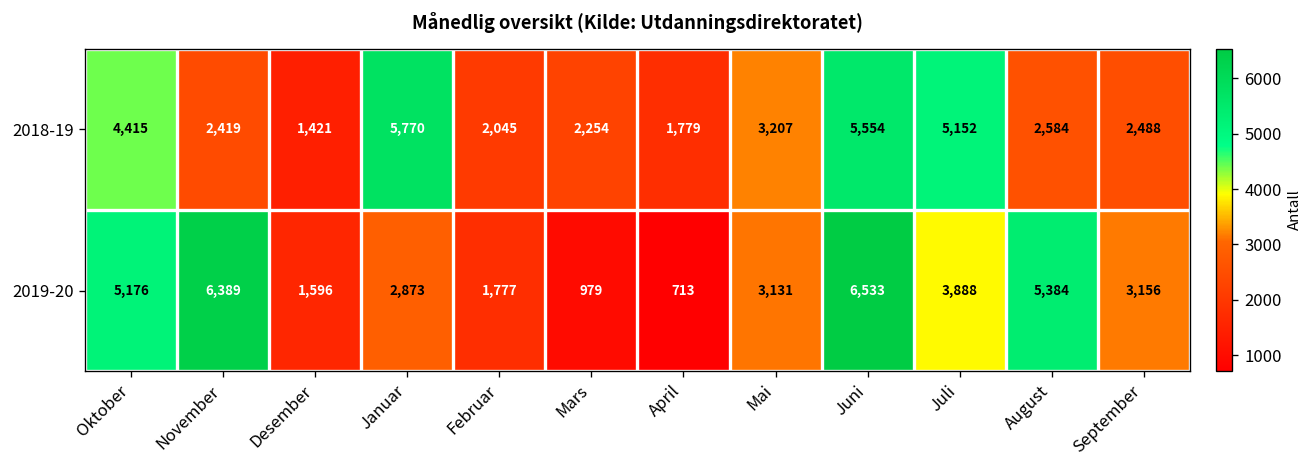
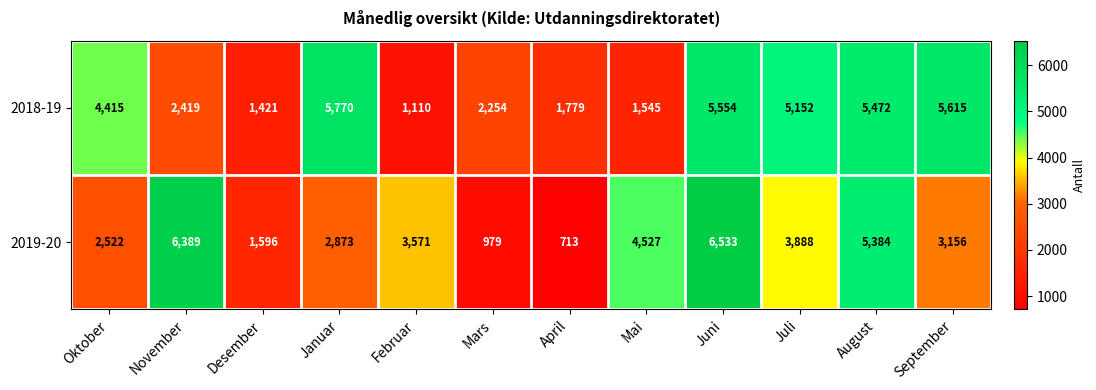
2018-19, Februar: 2,045 -> 1,110
2018-19, Mai: 3,207 -> 1,545
2018-19, August: 2,584 -> 5,472
2018-19, September: 2,488 -> 5,615
2019-20, Oktober: 5,176 -> 2,522
2019-20, Februar: 1,777 -> 3,571
2019-20, Mai: 3,131 -> 4,527
